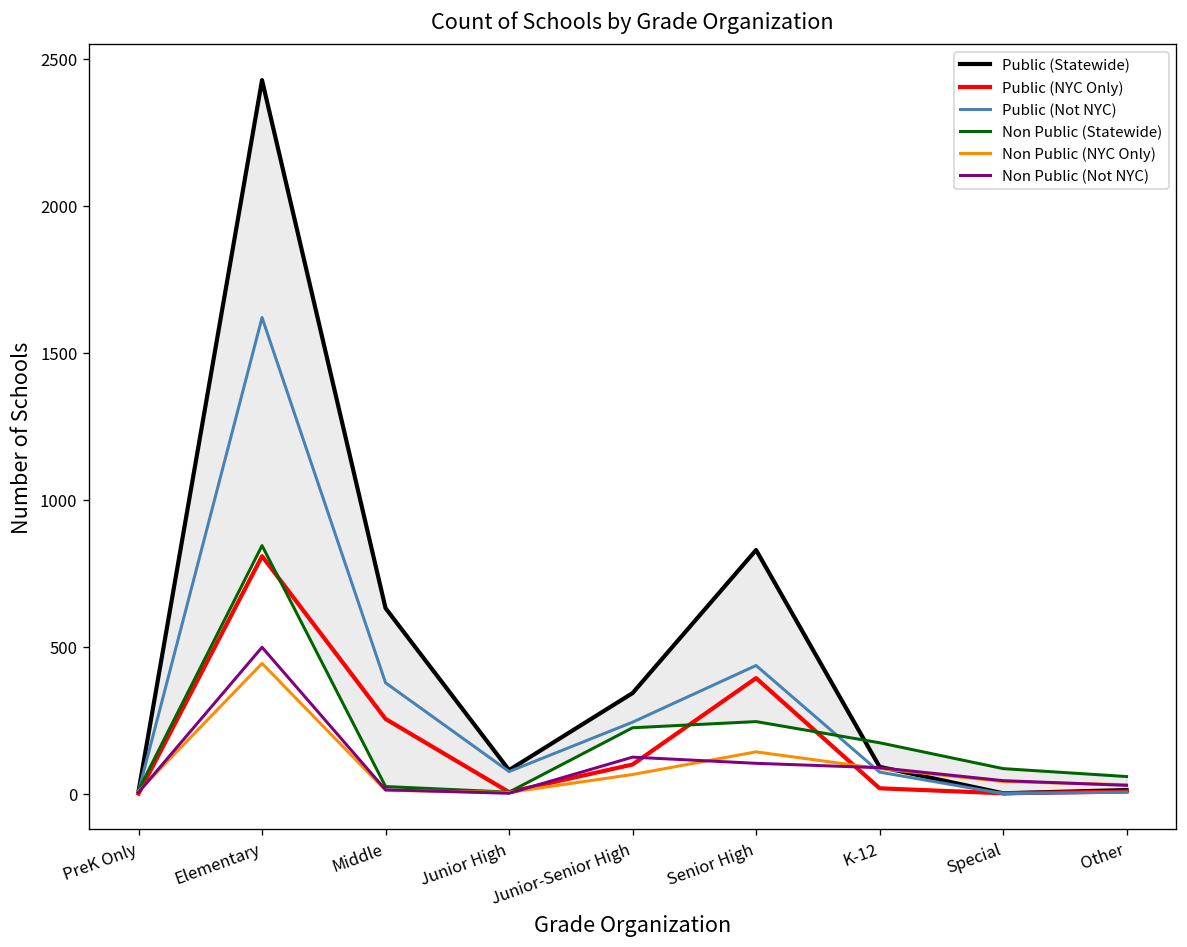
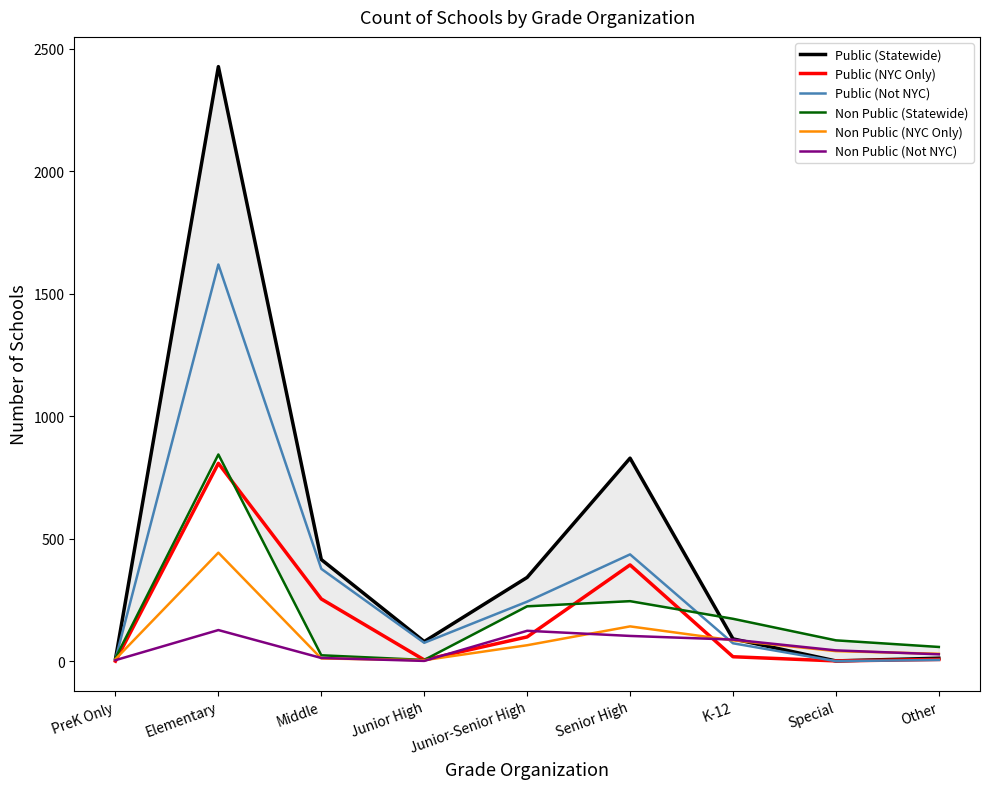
Non Public (Not NYC), Elementary: 500 -> 130
Public (Statewide), Middle: 630 -> 420
